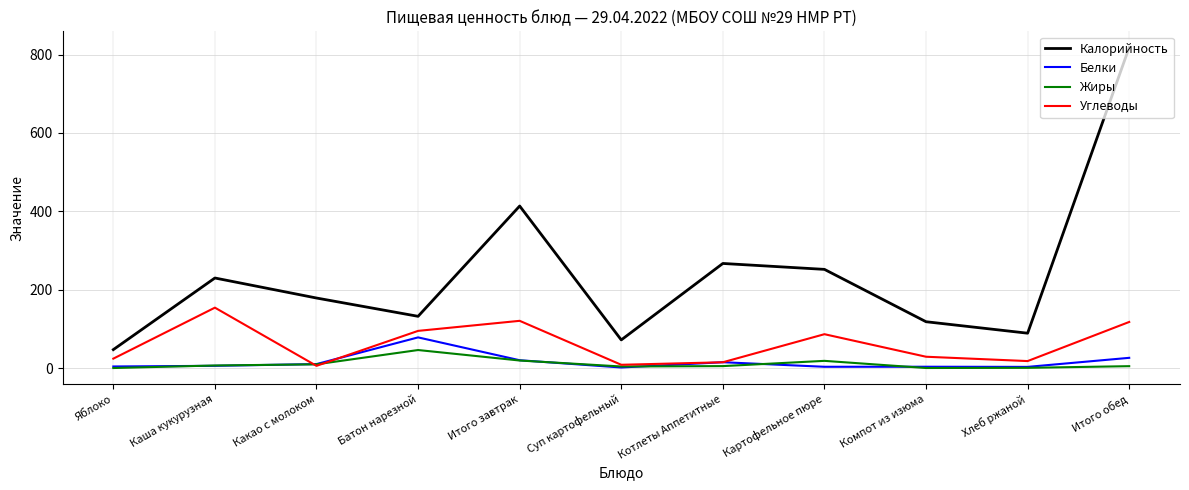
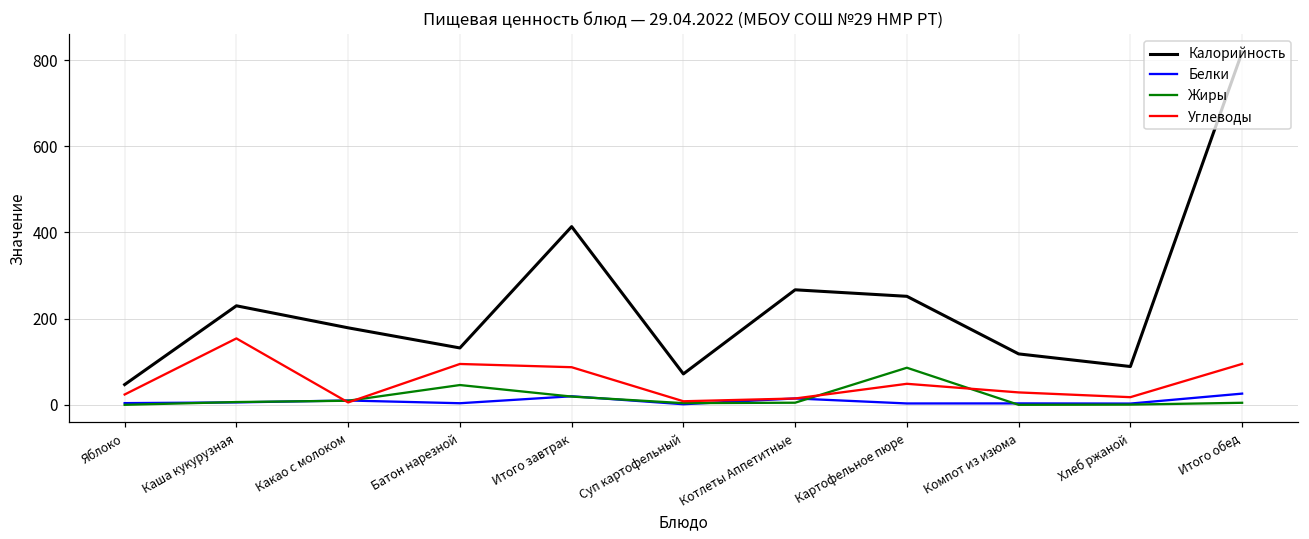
Белки, Батон нарезной: 80 -> 0
Углеводы, Итого завтрак: 120 -> 90
Жиры, Картофельное пюре: 20 -> 90
Углеводы, Картофельное пюре: 90 -> 50
Углеводы, Итого обед: 120 -> 100
